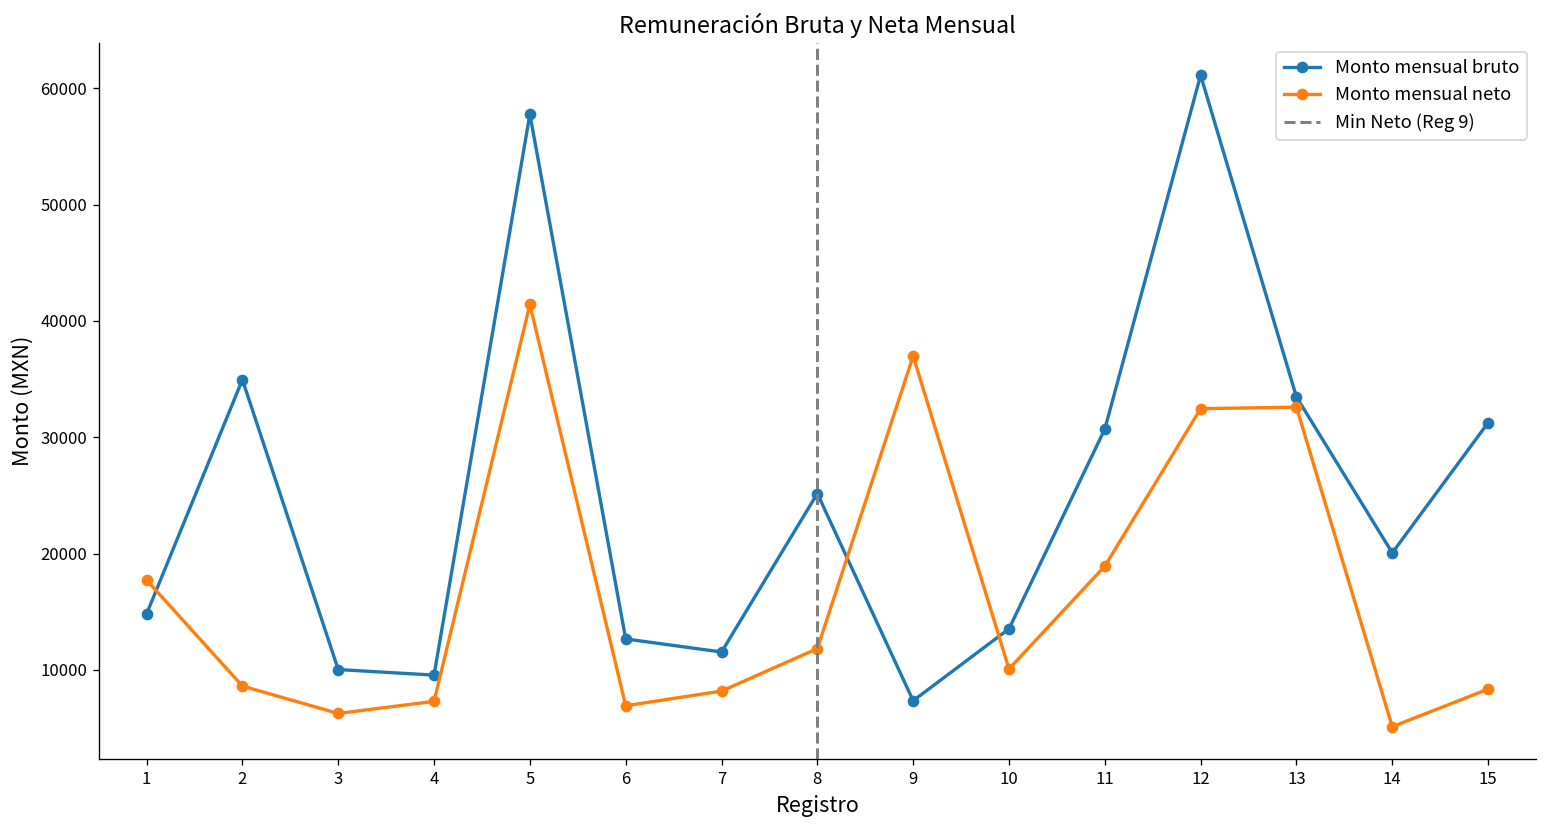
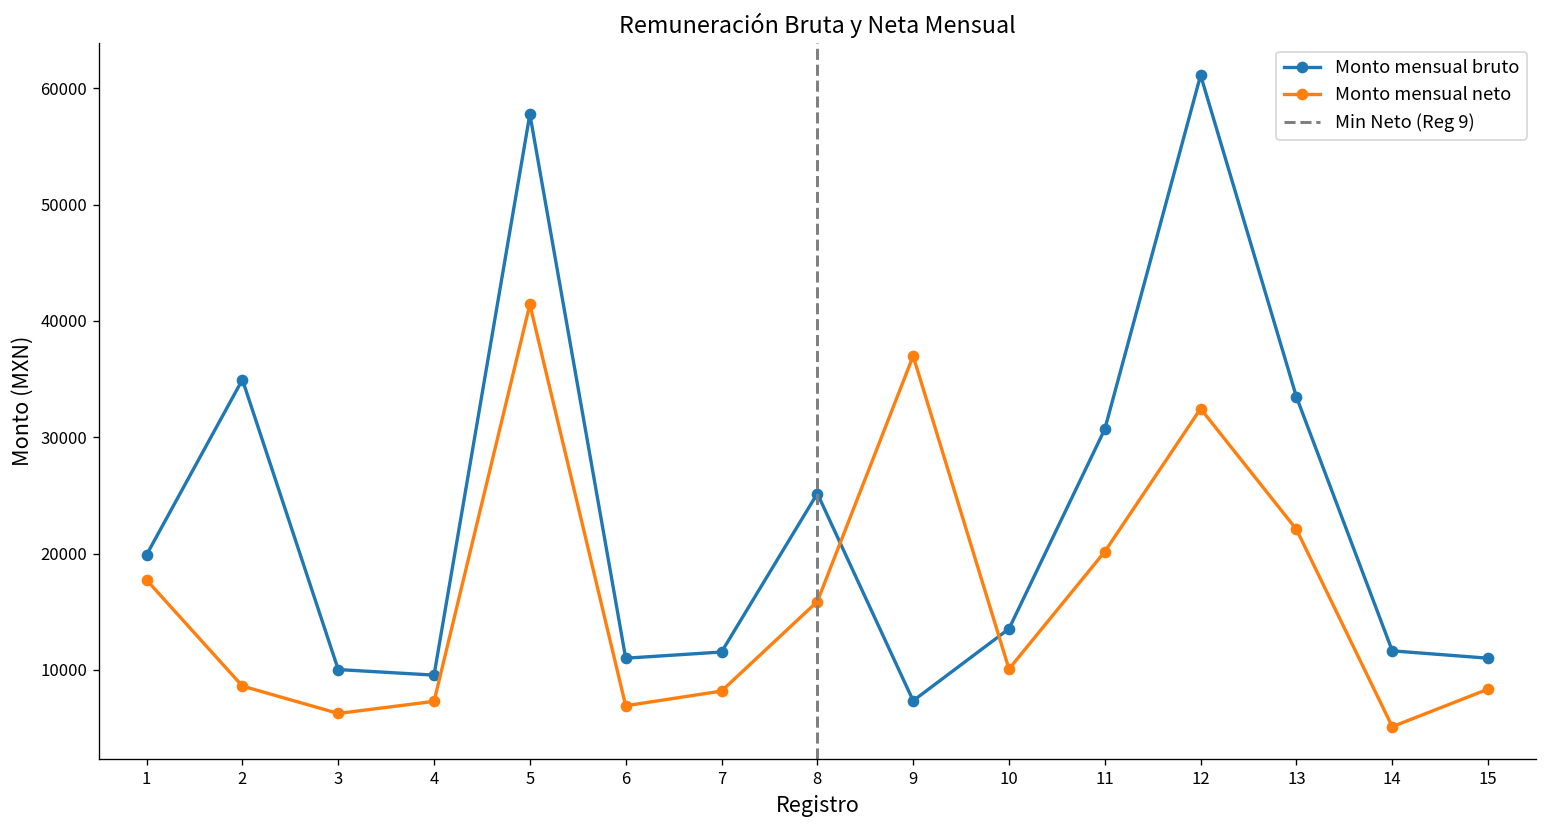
Monto mensual bruto, 1: 15000 -> 20000
Monto mensual bruto, 6: 13000 -> 11000
Monto mensual neto, 8: 12000 -> 16000
Monto mensual neto, 11: 19000 -> 20000
Monto mensual neto, 13: 33000 -> 22000
Monto mensual bruto, 14: 20000 -> 12000
Monto mensual bruto, 15: 31000 -> 11000
